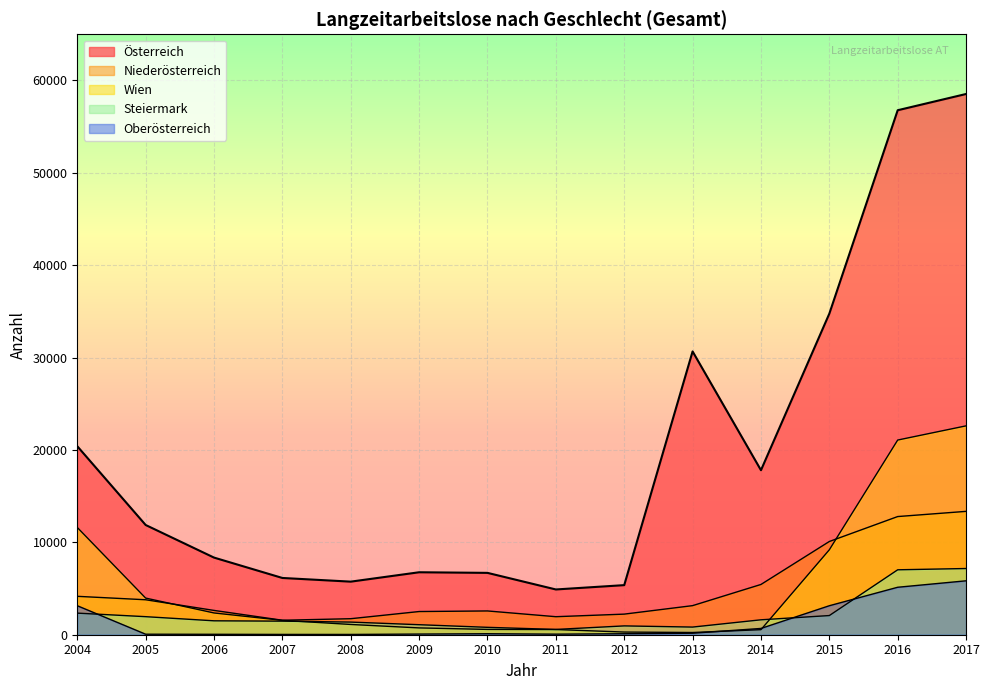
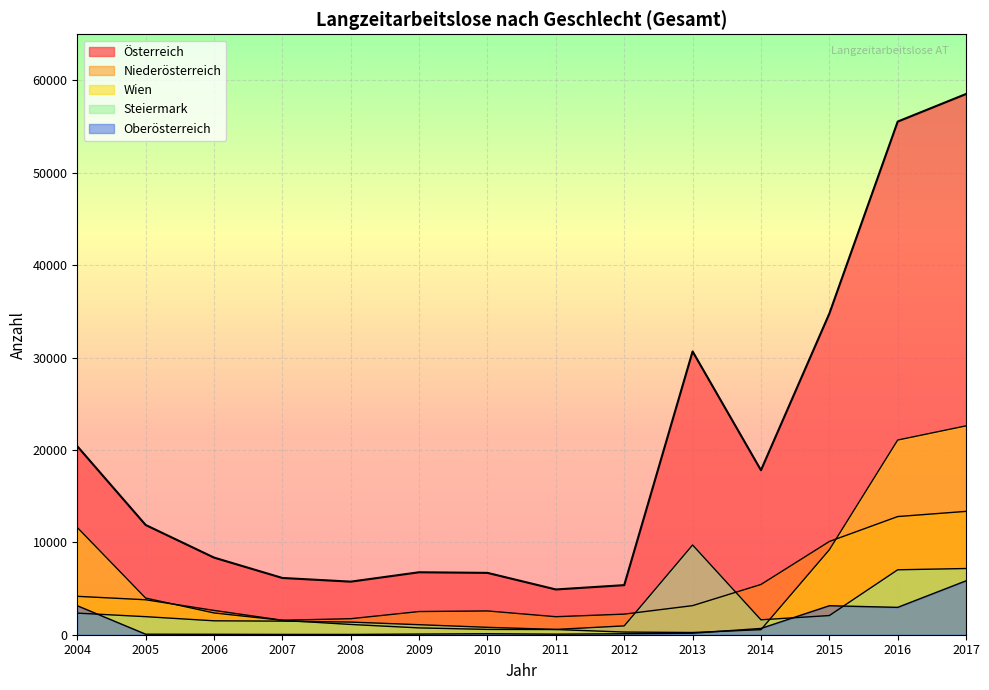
Steiermark, 2013: 1000 -> 10000
Österreich, 2016: 57000 -> 56000
Oberösterreich, 2016: 5000 -> 3000
